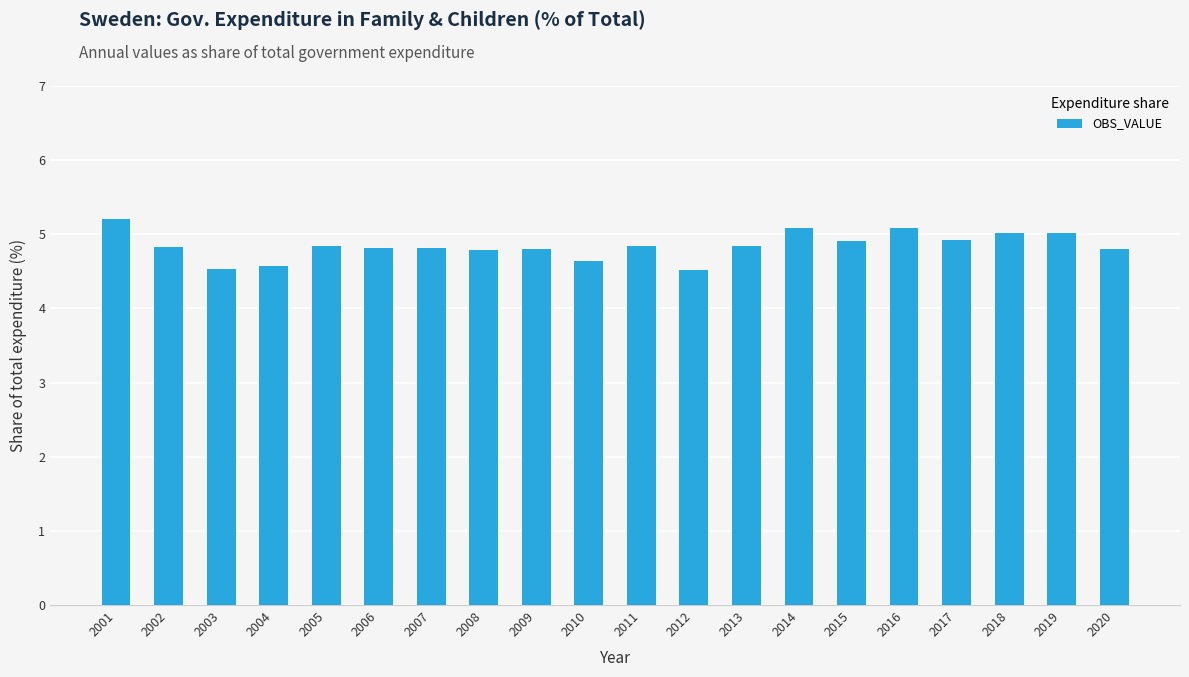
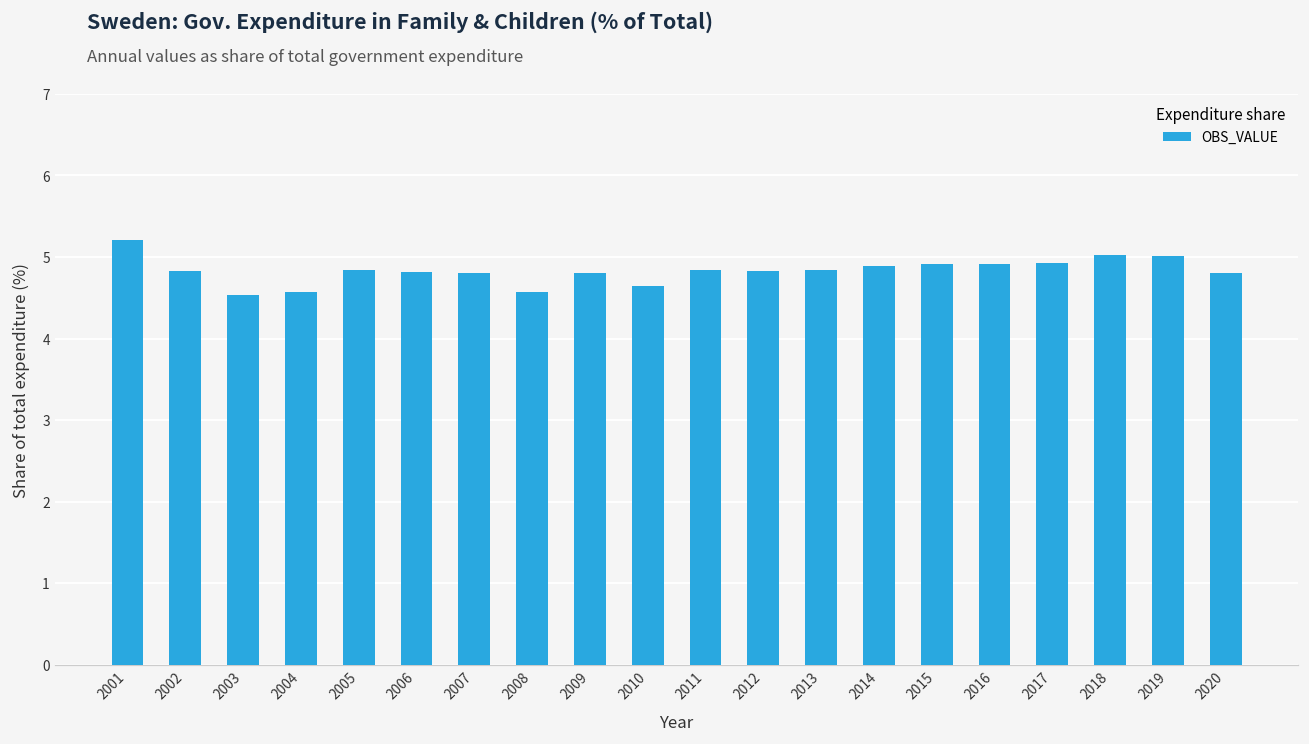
2008: 4.8 -> 4.6
2012: 4.5 -> 4.8
2014: 5.1 -> 4.9
2016: 5.1 -> 4.9
